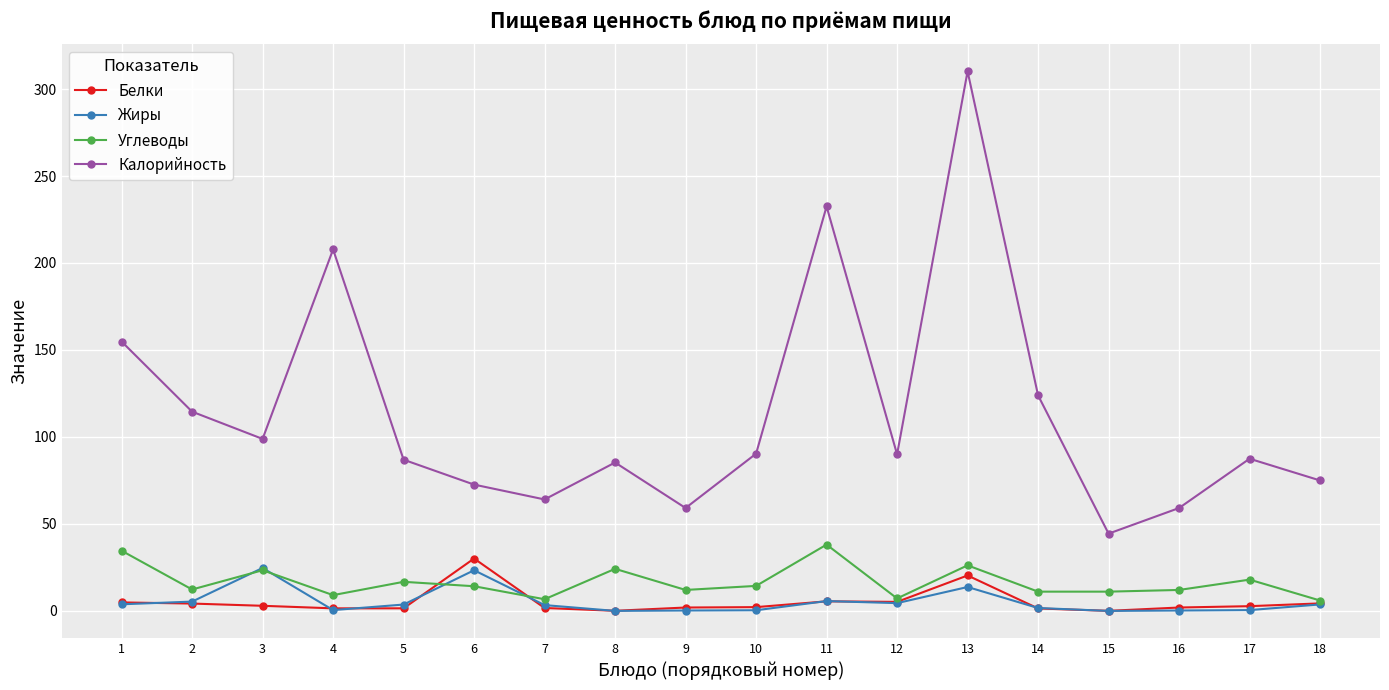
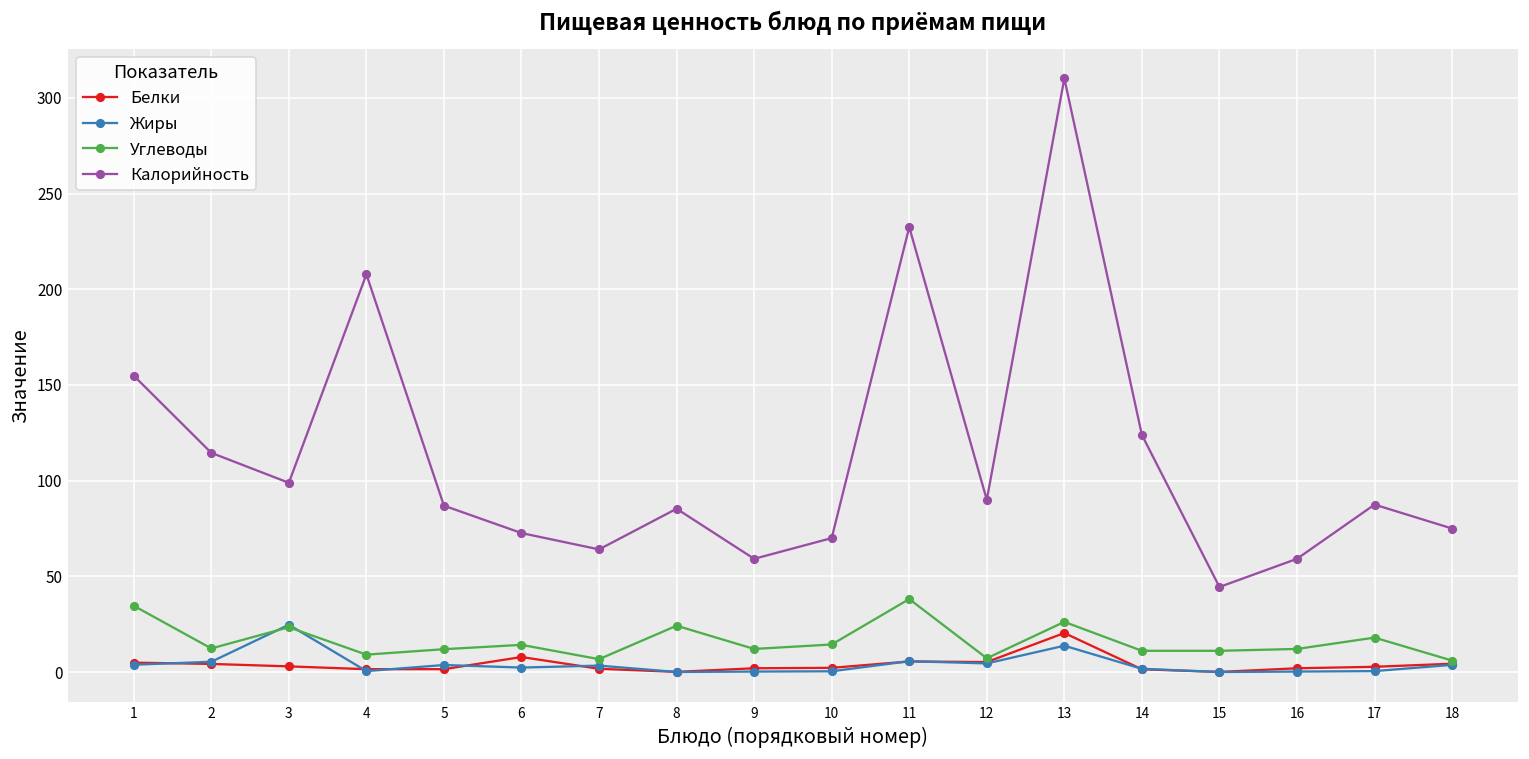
Углеводы, 5: 17 -> 12
Белки, 6: 30 -> 8
Жиры, 6: 23 -> 2
Калорийность, 10: 90 -> 70
